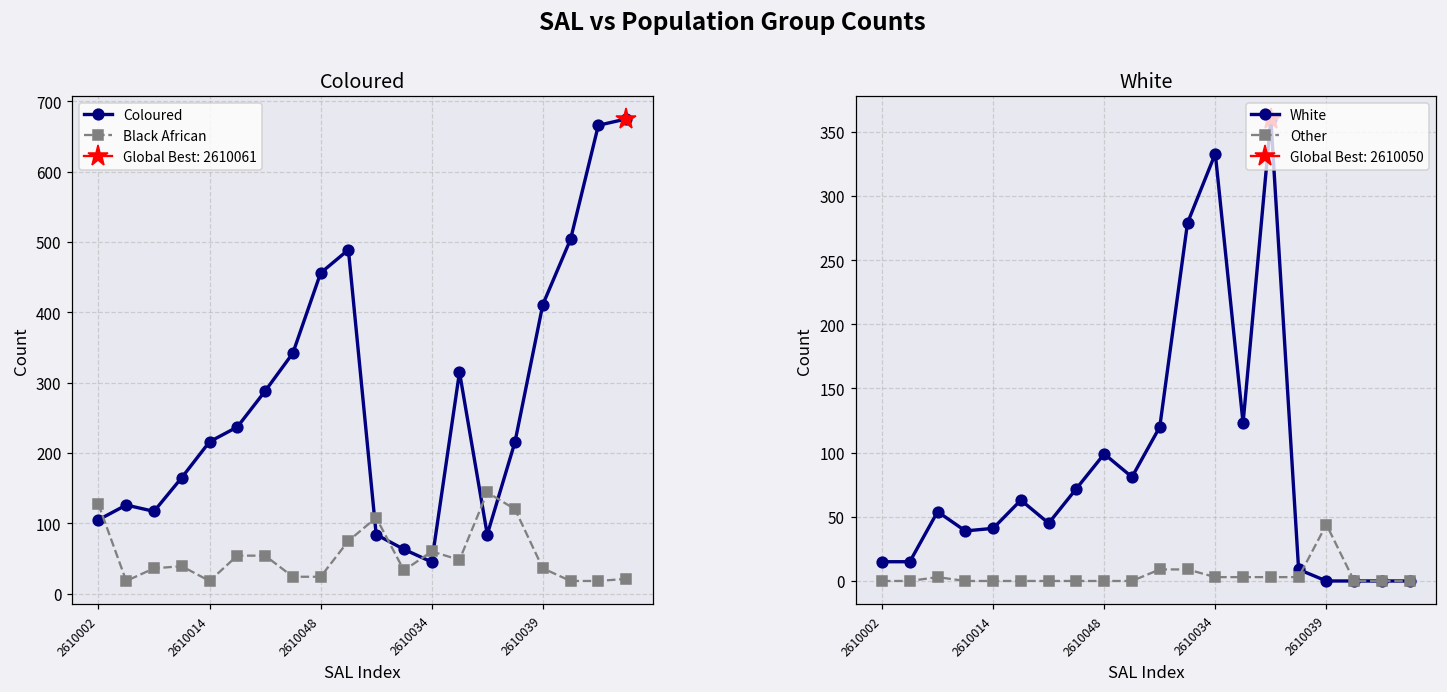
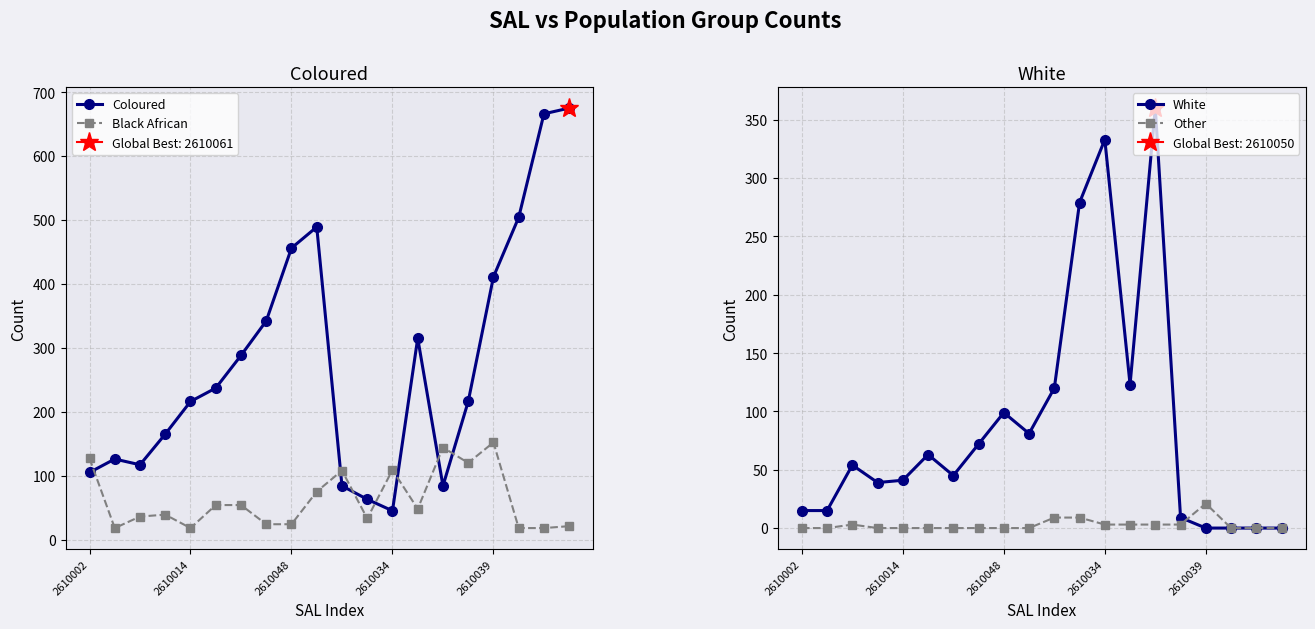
Coloured, Black African, 2610034: 60 -> 110
Coloured, Black African, 2610039: 40 -> 150
White, Other, 2610039: 44 -> 21
